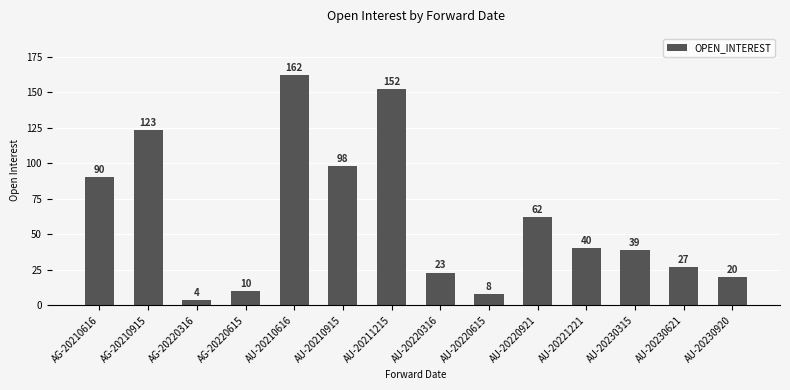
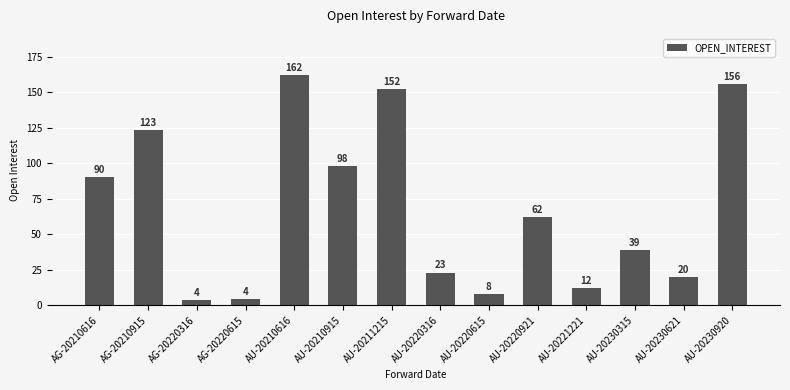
AG-20220615: 10 -> 4
AU-20221221: 40 -> 12
AU-20230621: 27 -> 20
AU-20230920: 20 -> 156
